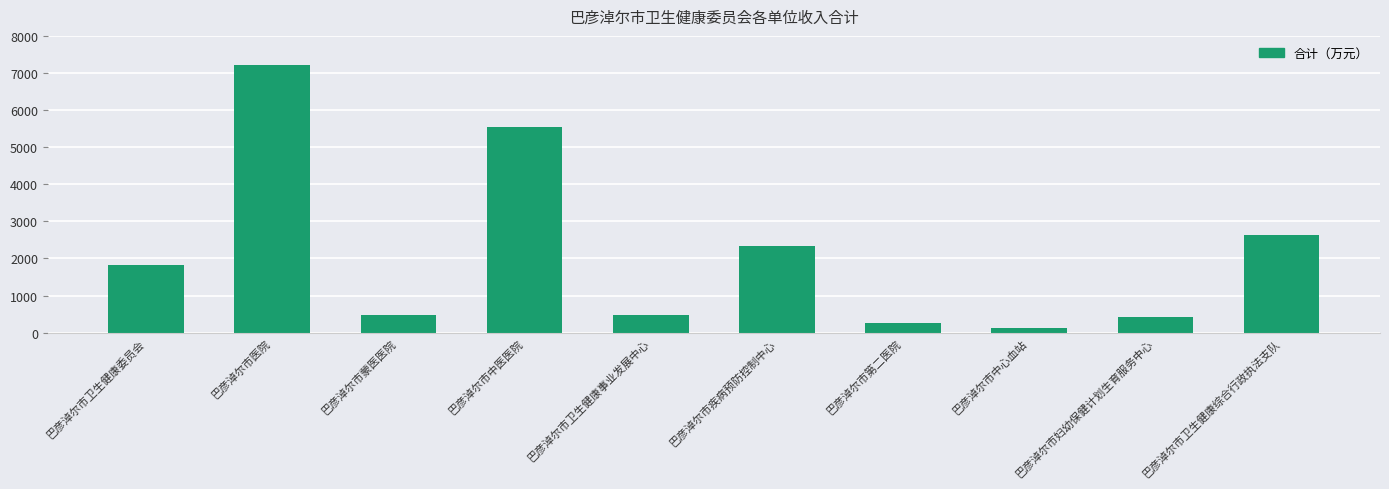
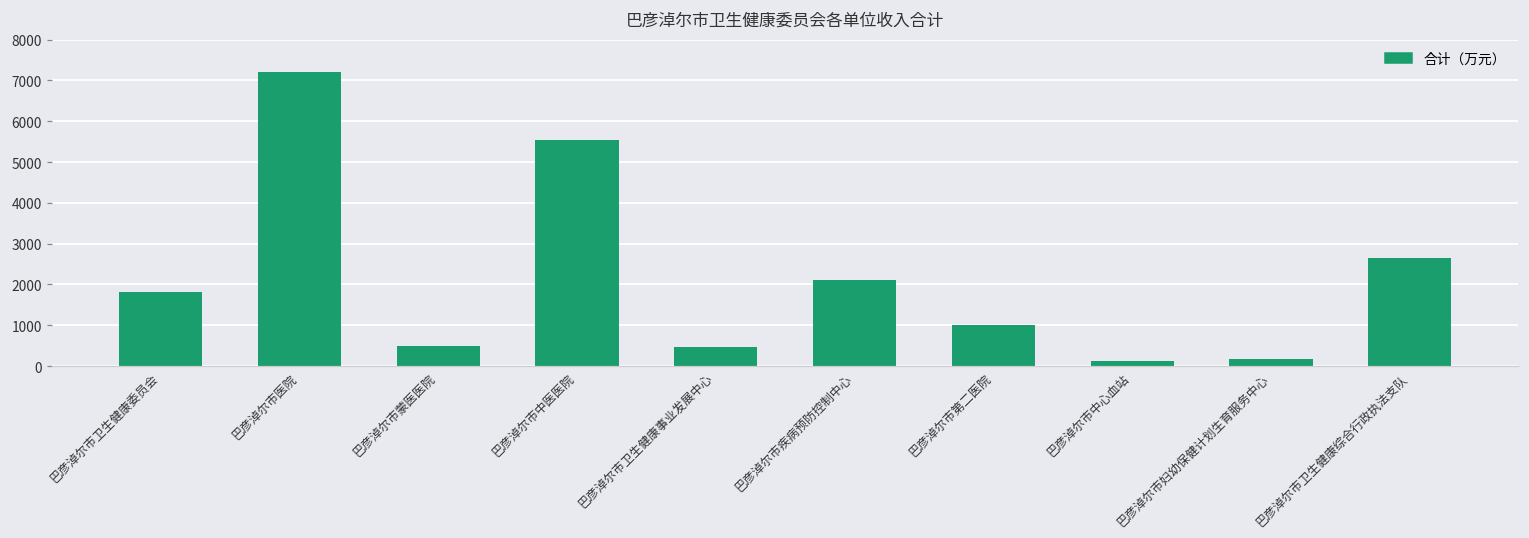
巴彦淖尔市疾病预防控制中心: 2300 -> 2100
巴彦淖尔市第二医院: 300 -> 1000
巴彦淖尔市妇幼保健计划生育服务中心: 400 -> 200
